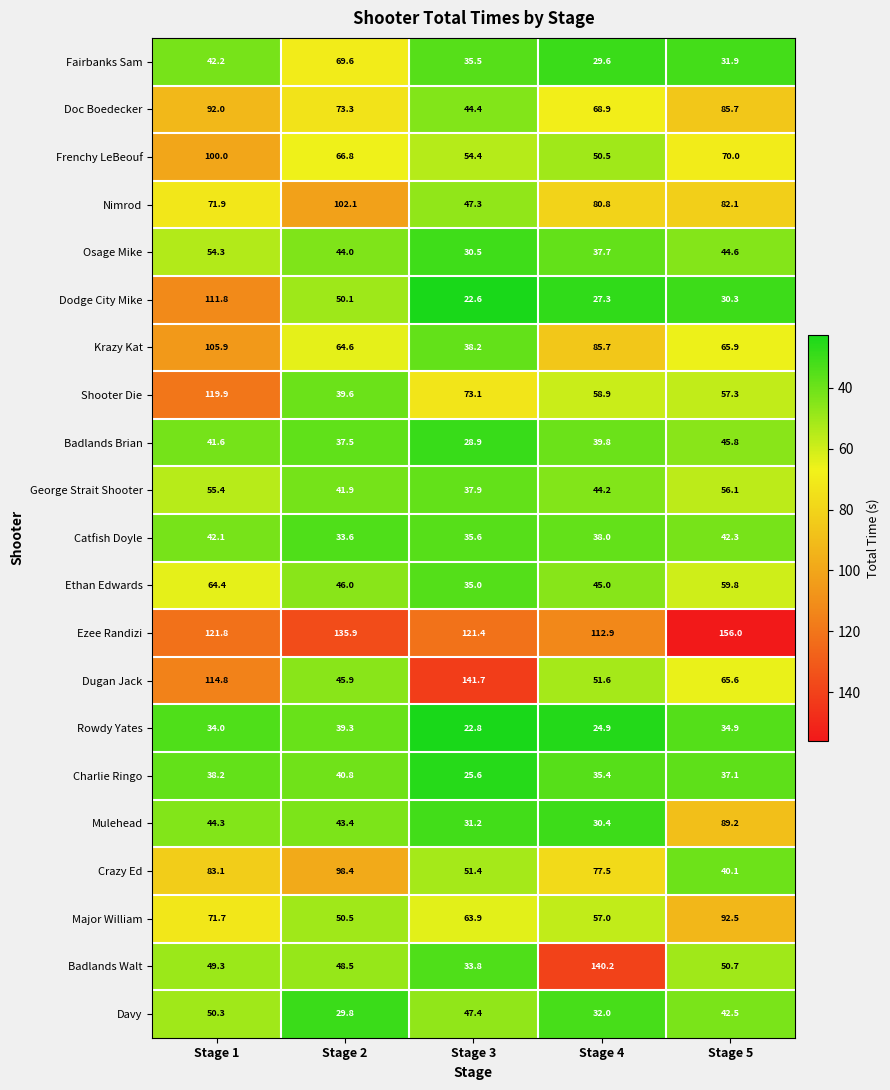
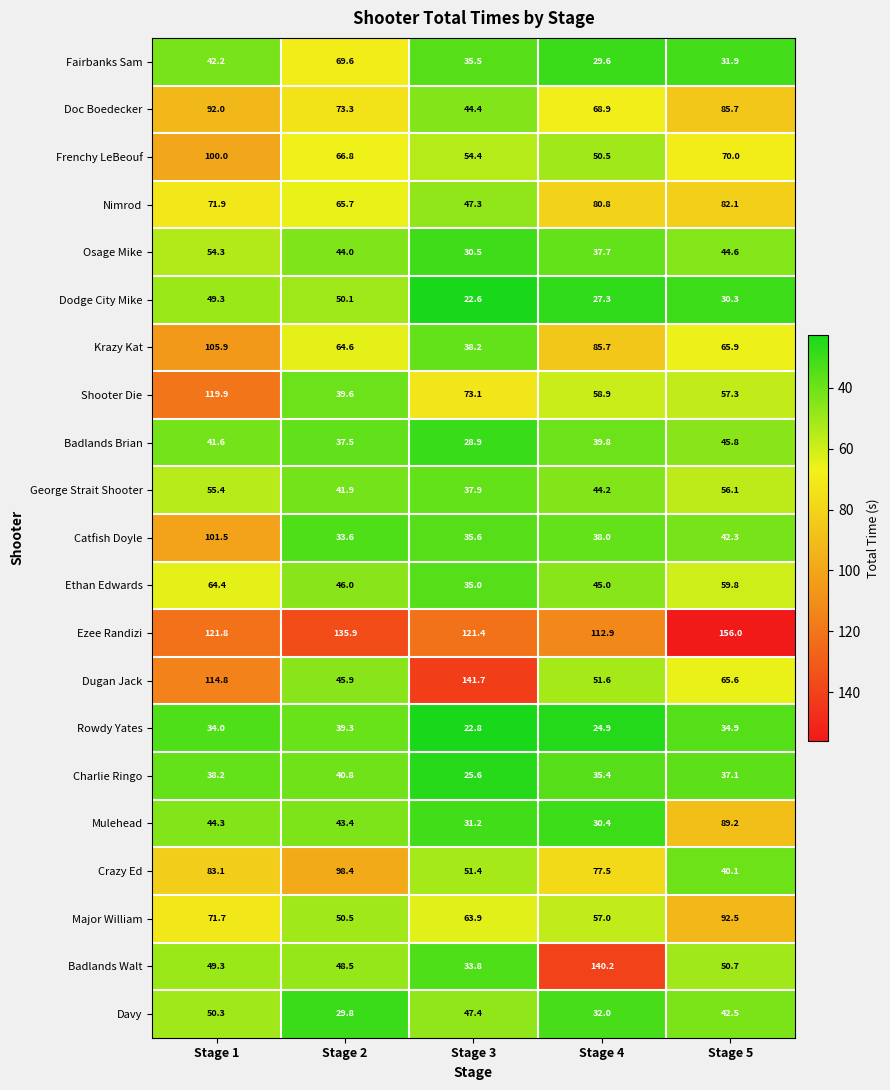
Nimrod, Stage 2: 102.1 -> 65.7
Dodge City Mike, Stage 1: 111.8 -> 49.3
Catfish Doyle, Stage 1: 42.1 -> 101.5
